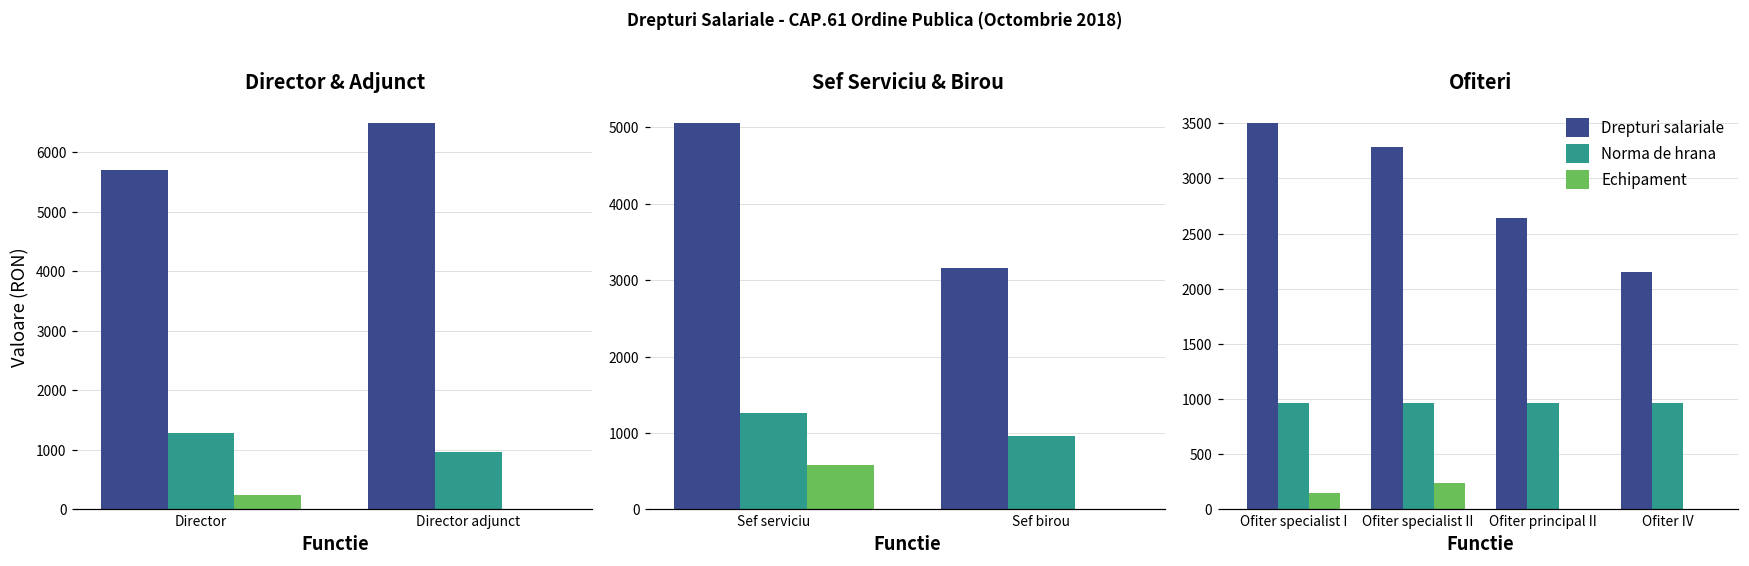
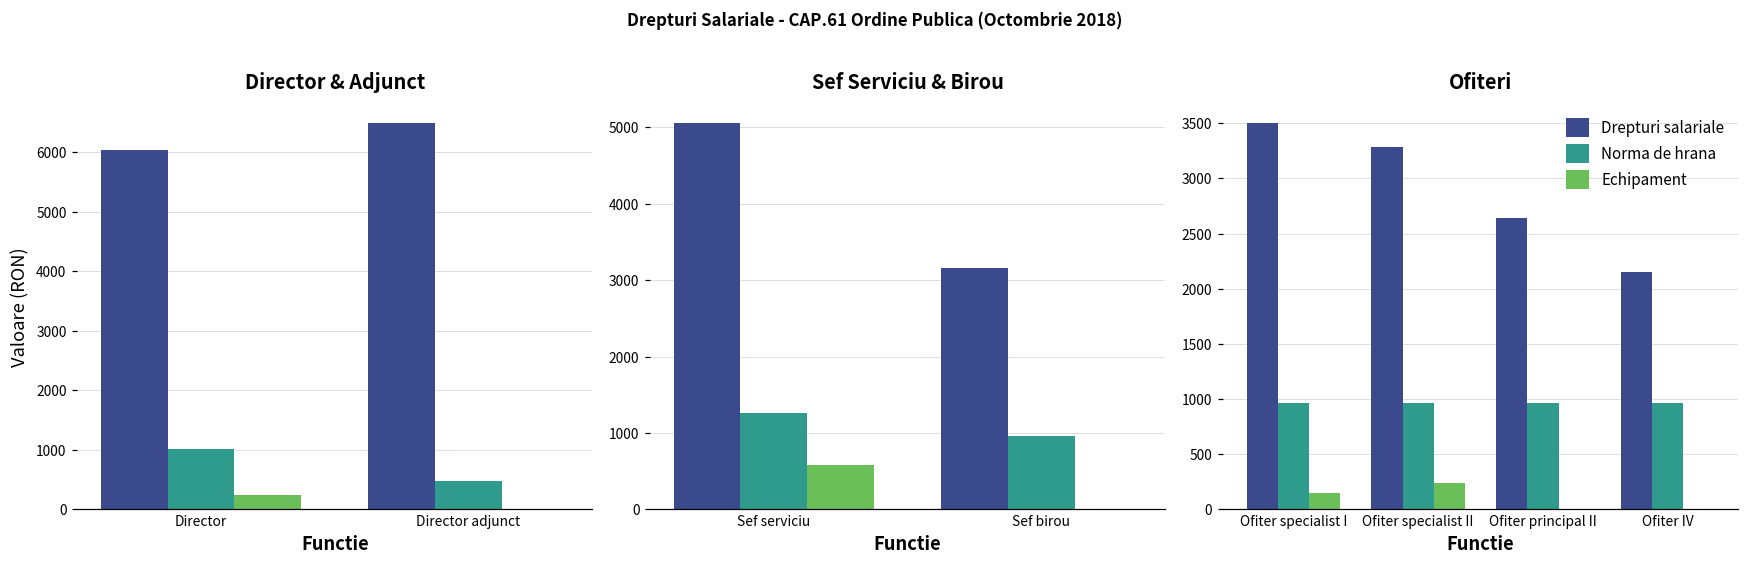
Director & Adjunct, Drepturi salariale, Director: 5700 -> 6000
Director & Adjunct, Norma de hrana, Director: 1300 -> 1000
Director & Adjunct, Norma de hrana, Director adjunct: 1000 -> 500
